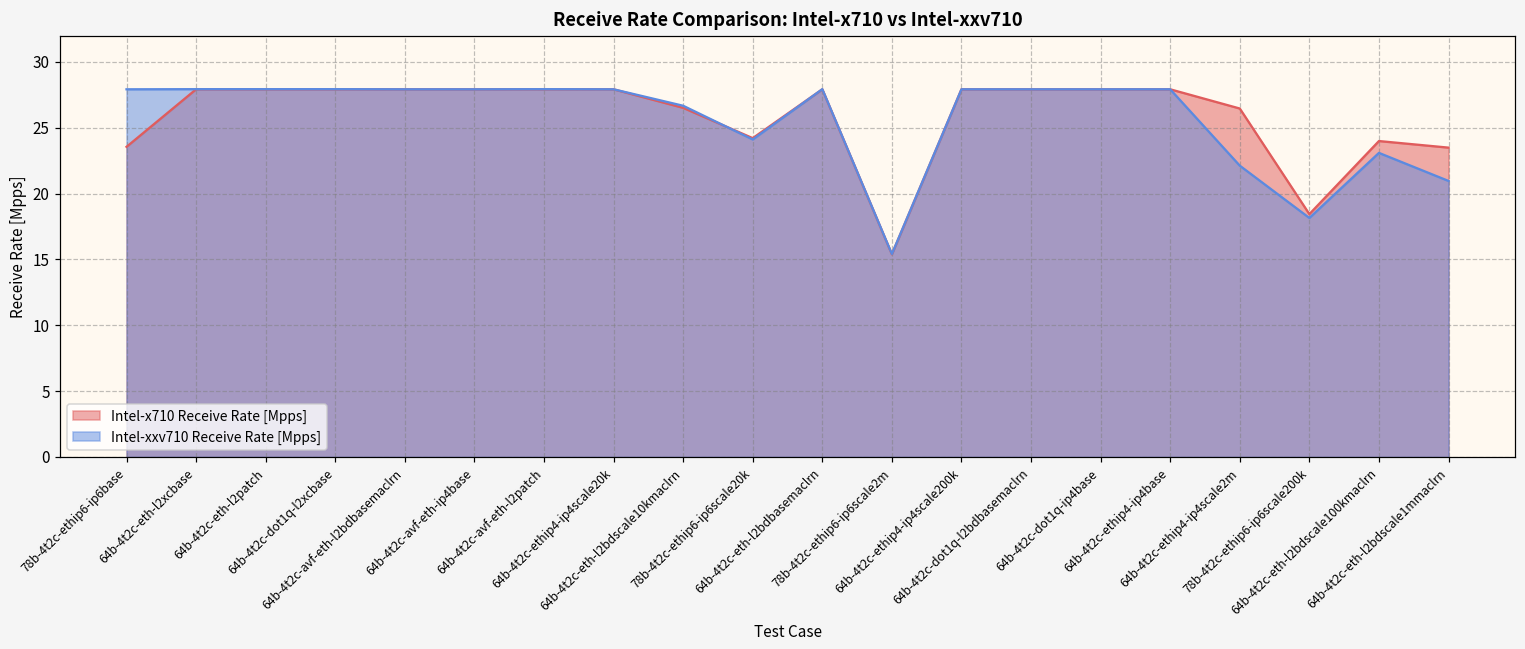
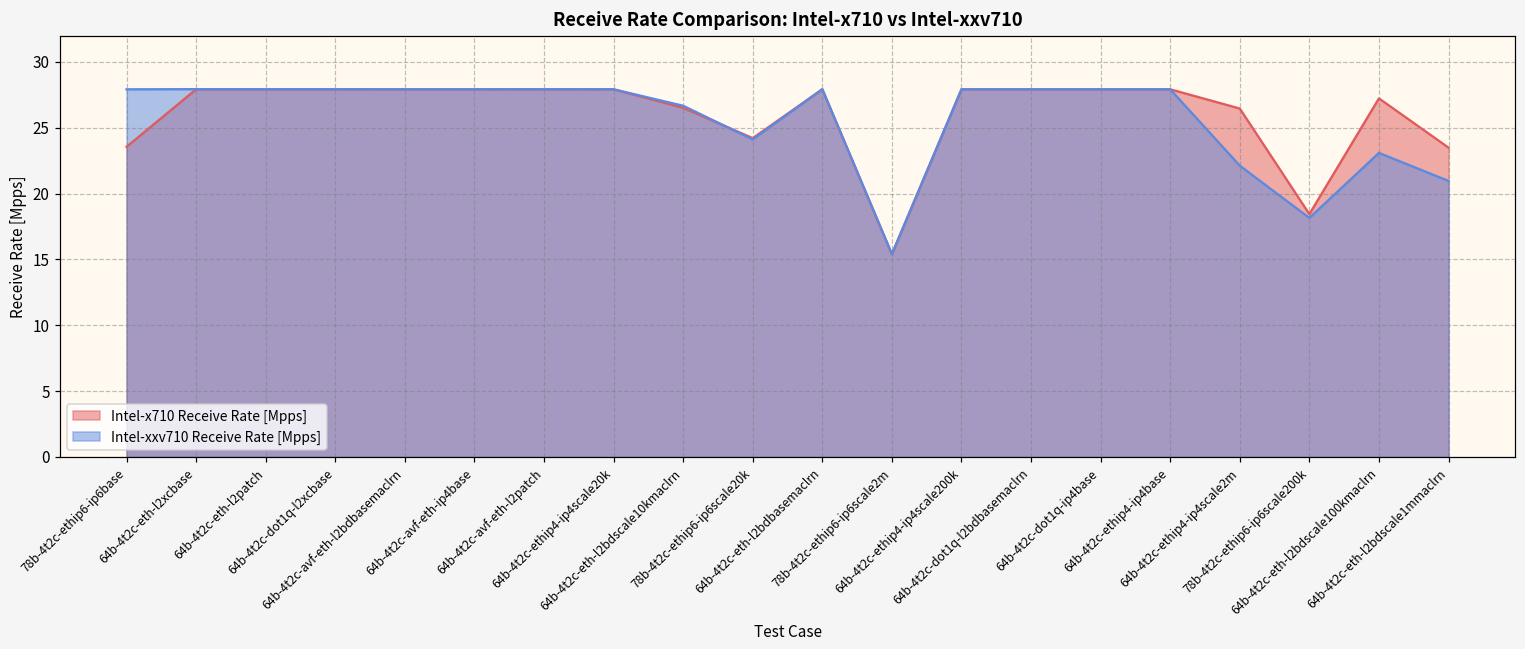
Intel-x710 Receive Rate [Mpps], 64b-4t2c-eth-l2bdscale100kmaclrn: 24.0 -> 27.2
